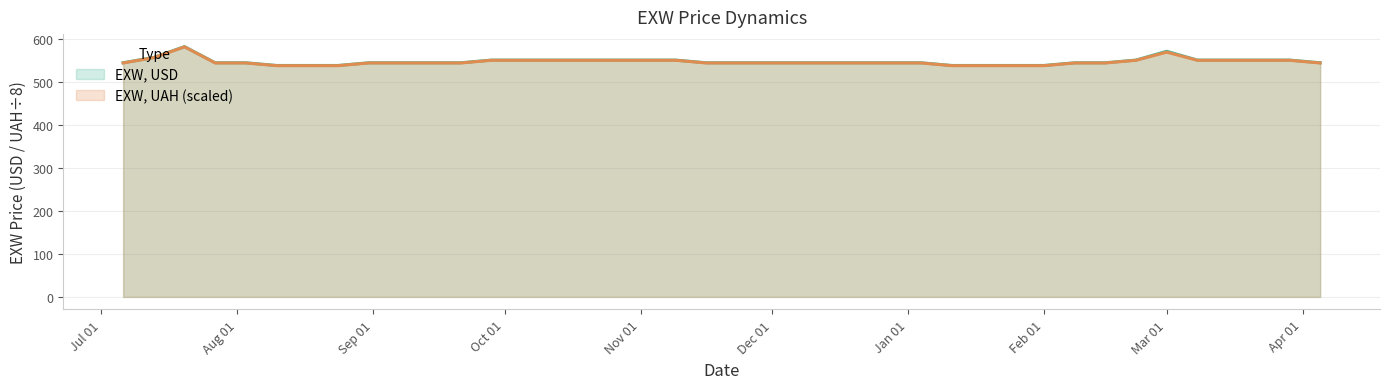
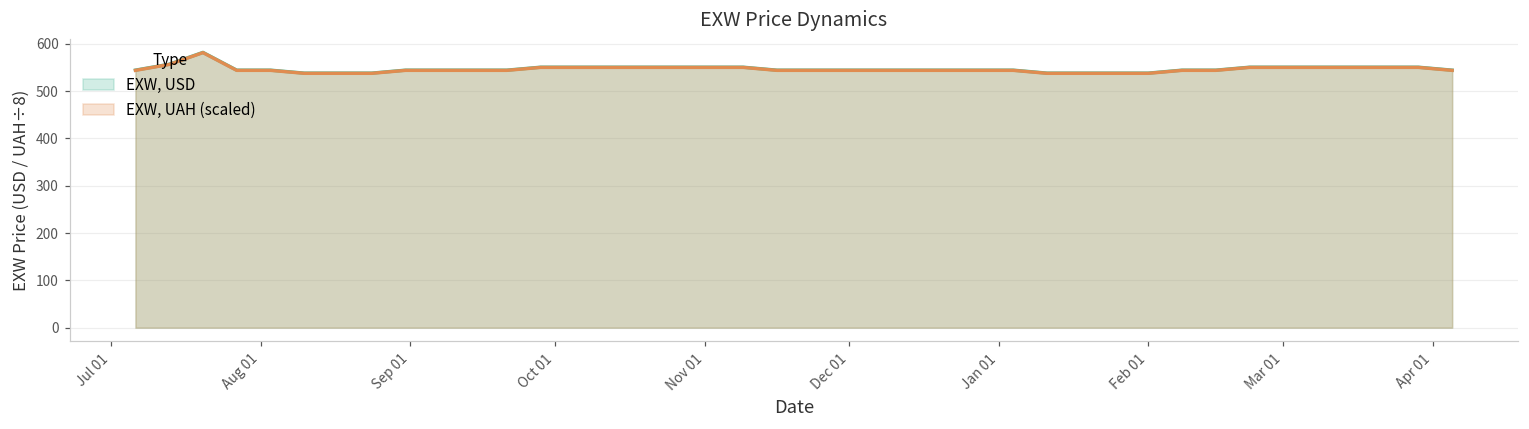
EXW, USD, Mar 01: 570 -> 550
EXW, UAH (scaled), Mar 01: 570 -> 550
